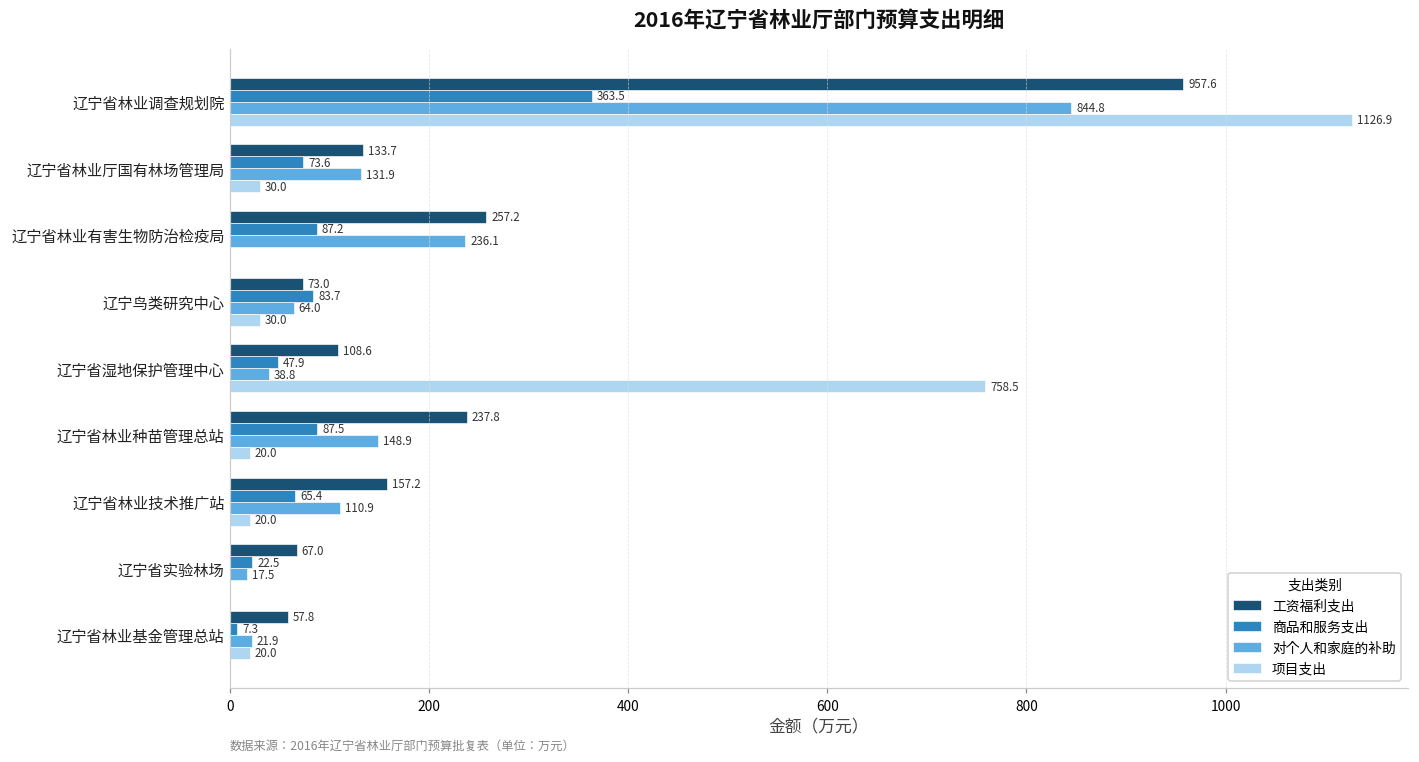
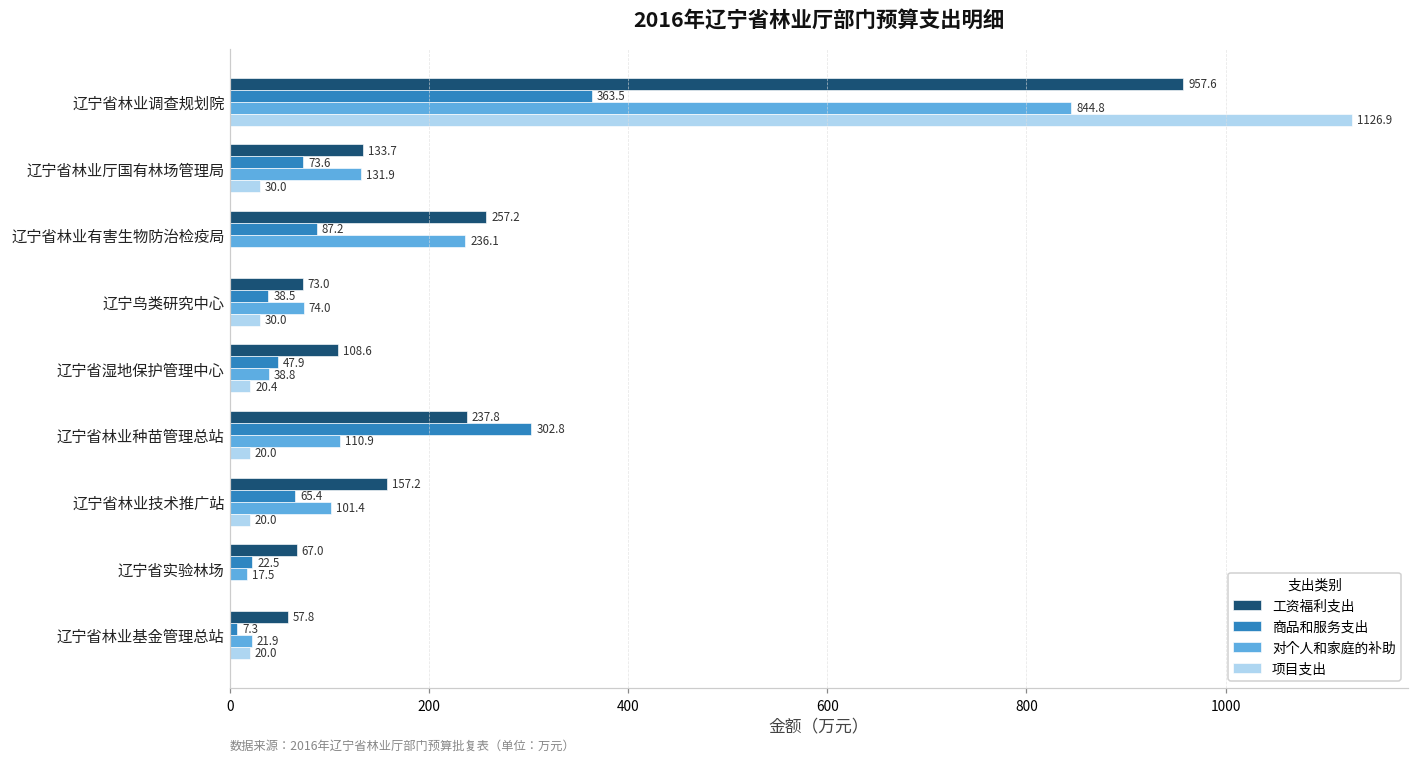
商品和服务支出, 辽宁鸟类研究中心: 83.7 -> 38.5
对个人和家庭的补助, 辽宁鸟类研究中心: 64.0 -> 74.0
项目支出, 辽宁省湿地保护管理中心: 758.5 -> 20.4
商品和服务支出, 辽宁省林业种苗管理总站: 87.5 -> 302.8
对个人和家庭的补助, 辽宁省林业种苗管理总站: 148.9 -> 110.9
对个人和家庭的补助, 辽宁省林业技术推广站: 110.9 -> 101.4
